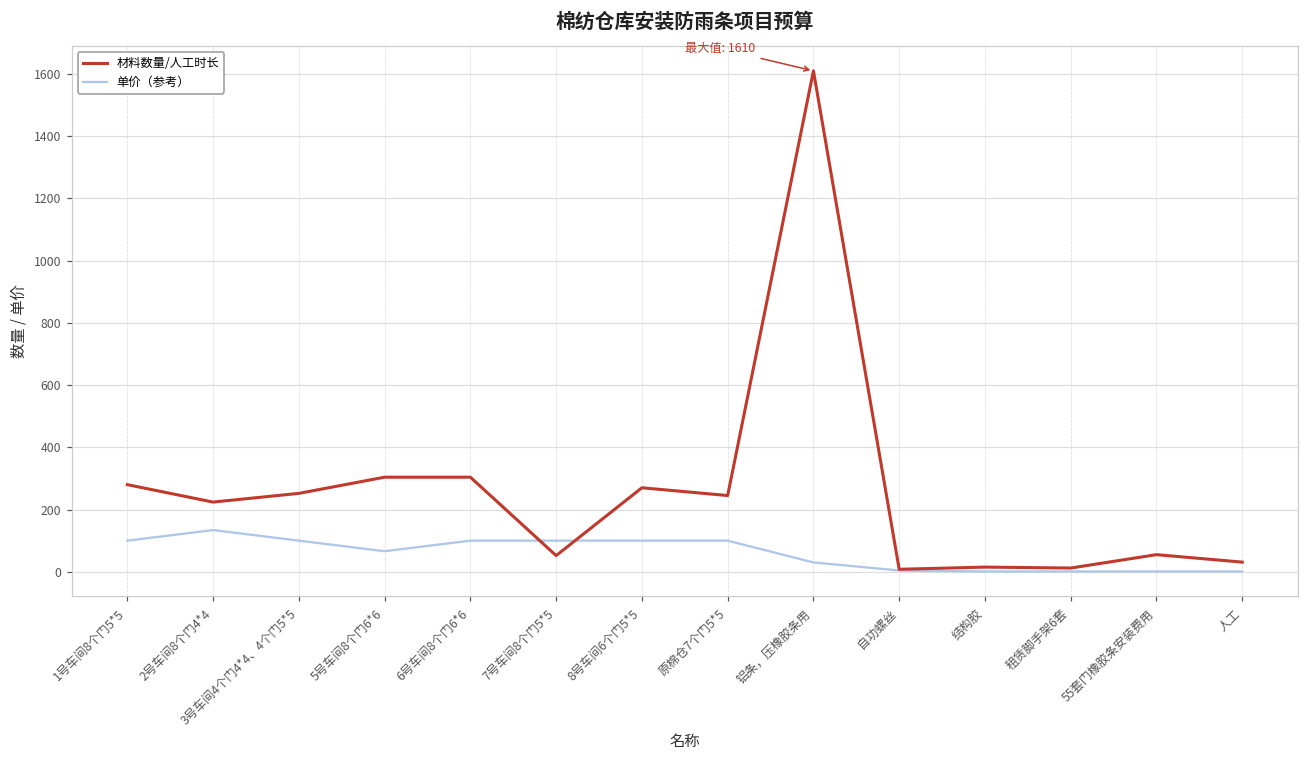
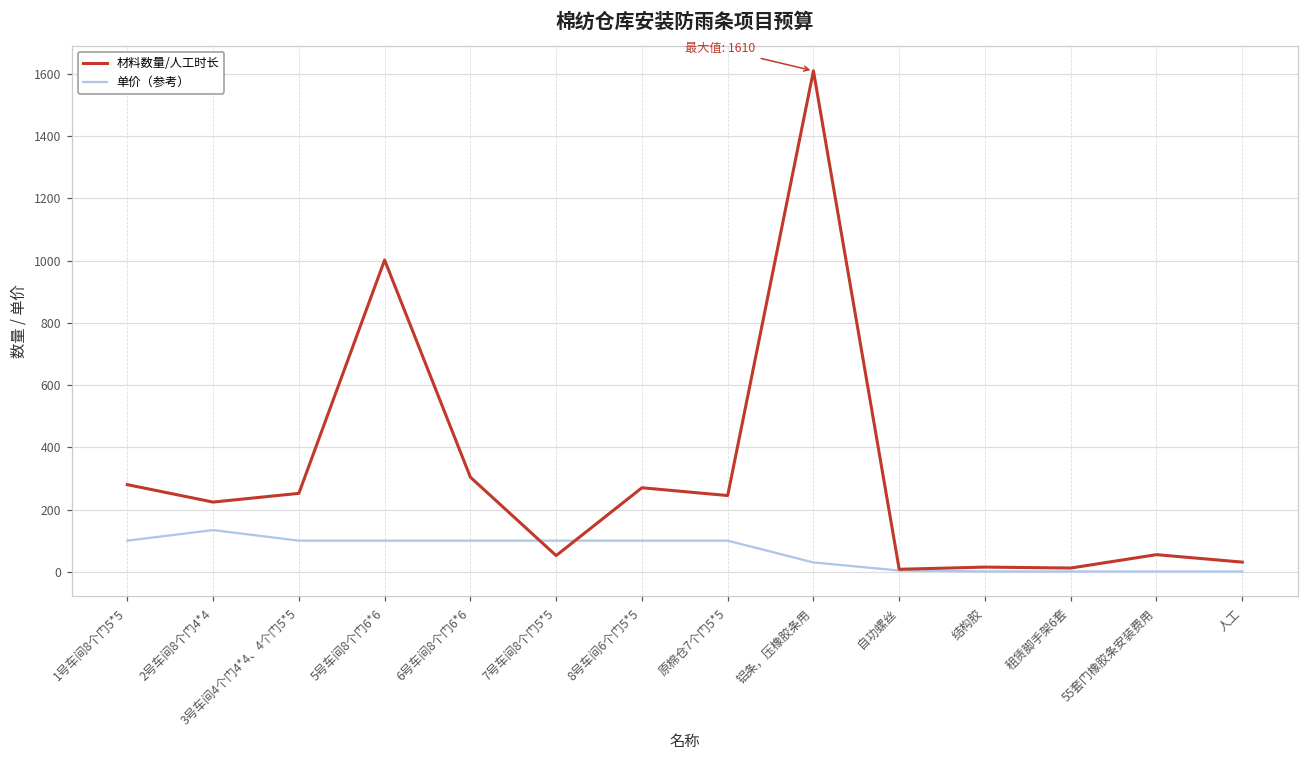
材料数量/人工时长, 5号车间8个门6*6: 300 -> 1000
单价（参考）, 5号车间8个门6*6: 70 -> 100
